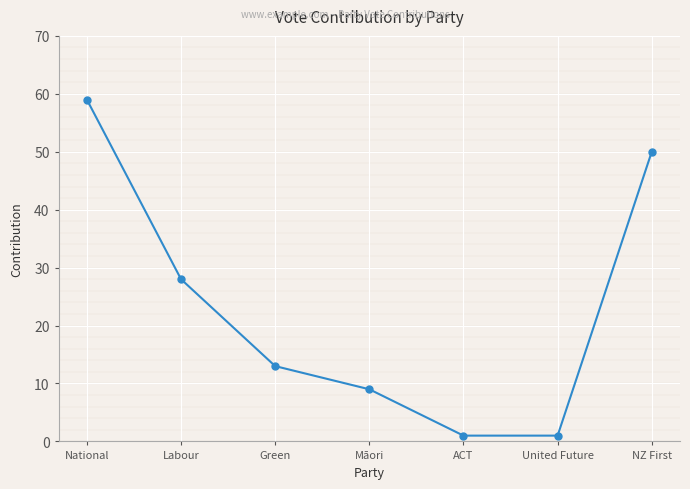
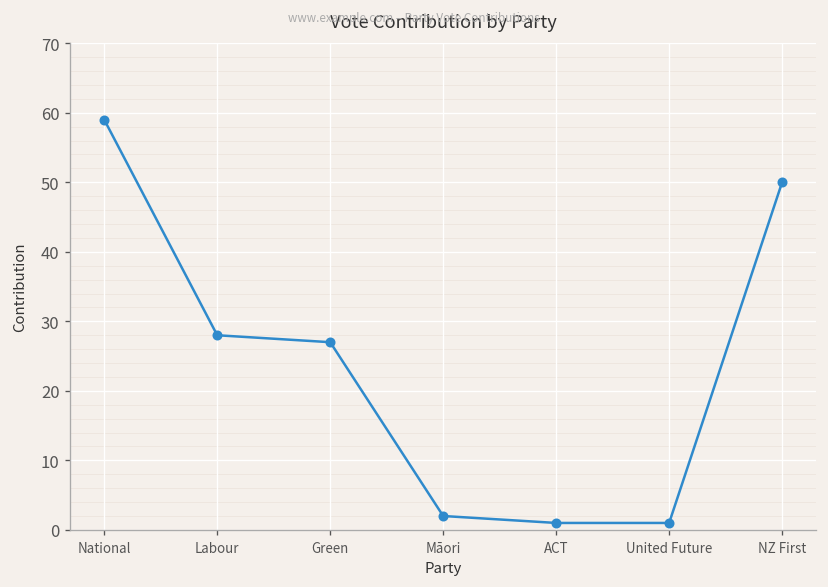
Green: 13 -> 27
Māori: 9 -> 2
